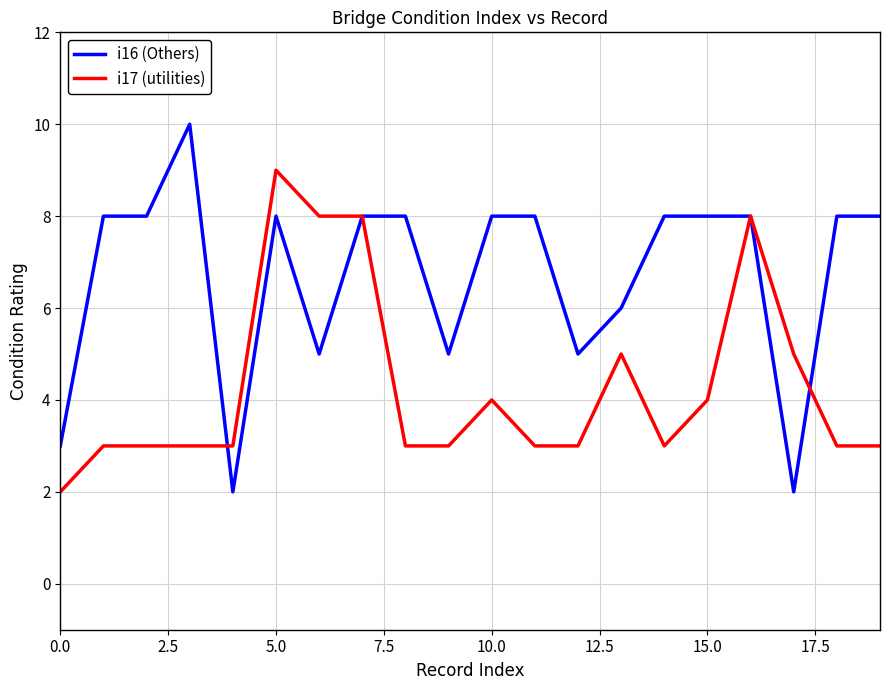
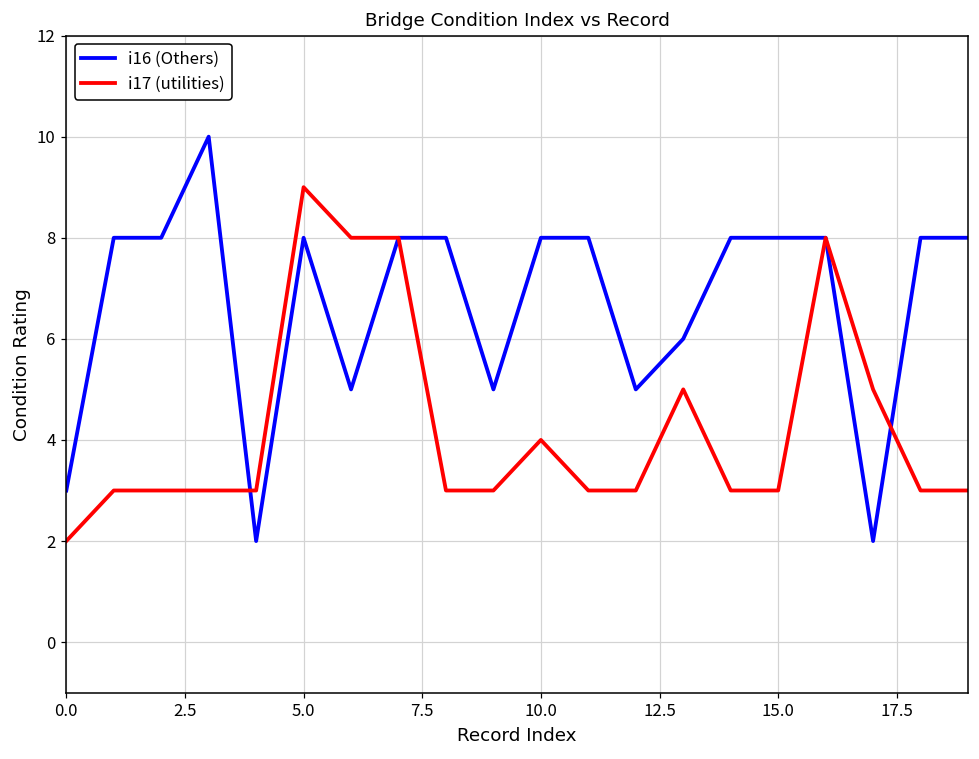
i17 (utilities), 15.0: 4 -> 3
